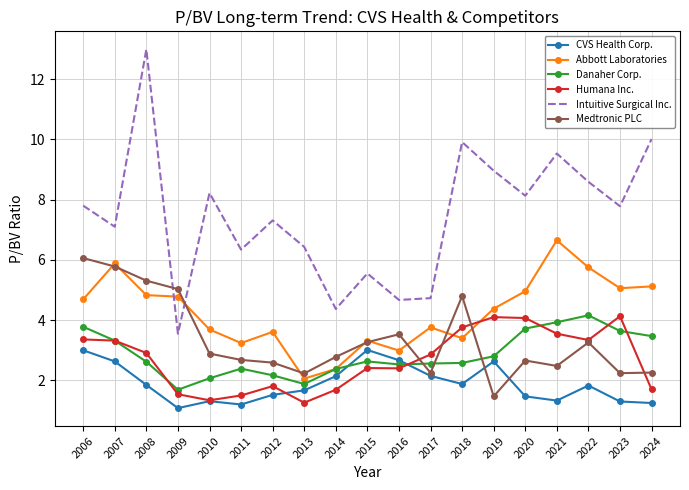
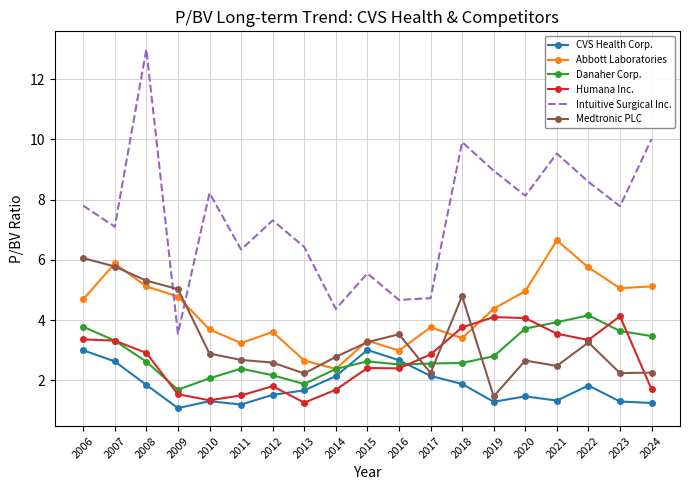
Abbott Laboratories, 2008: 4.8 -> 5.1
Abbott Laboratories, 2013: 2.1 -> 2.7
CVS Health Corp., 2019: 2.6 -> 1.3
